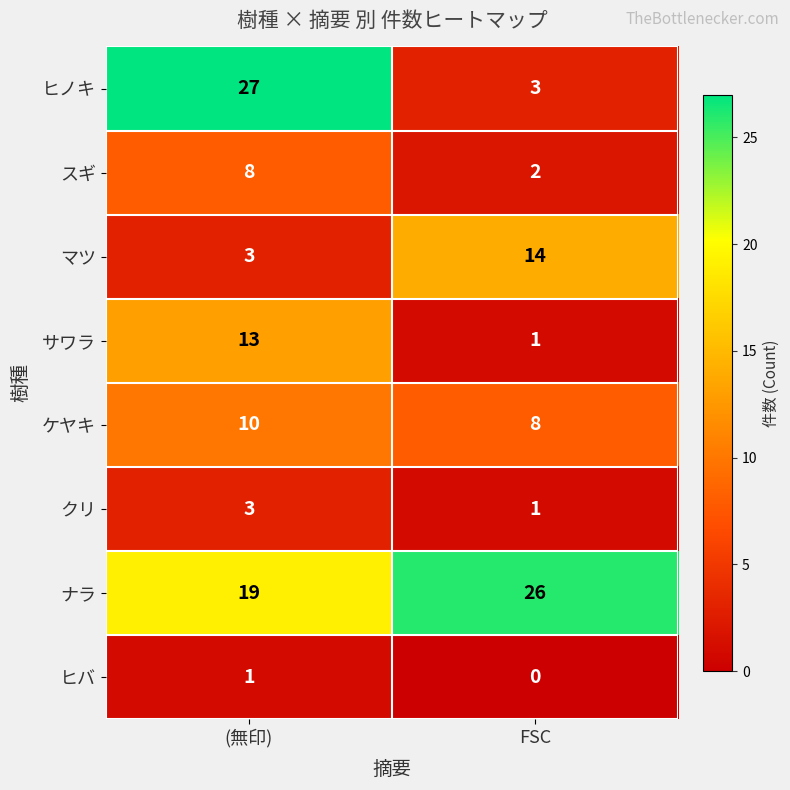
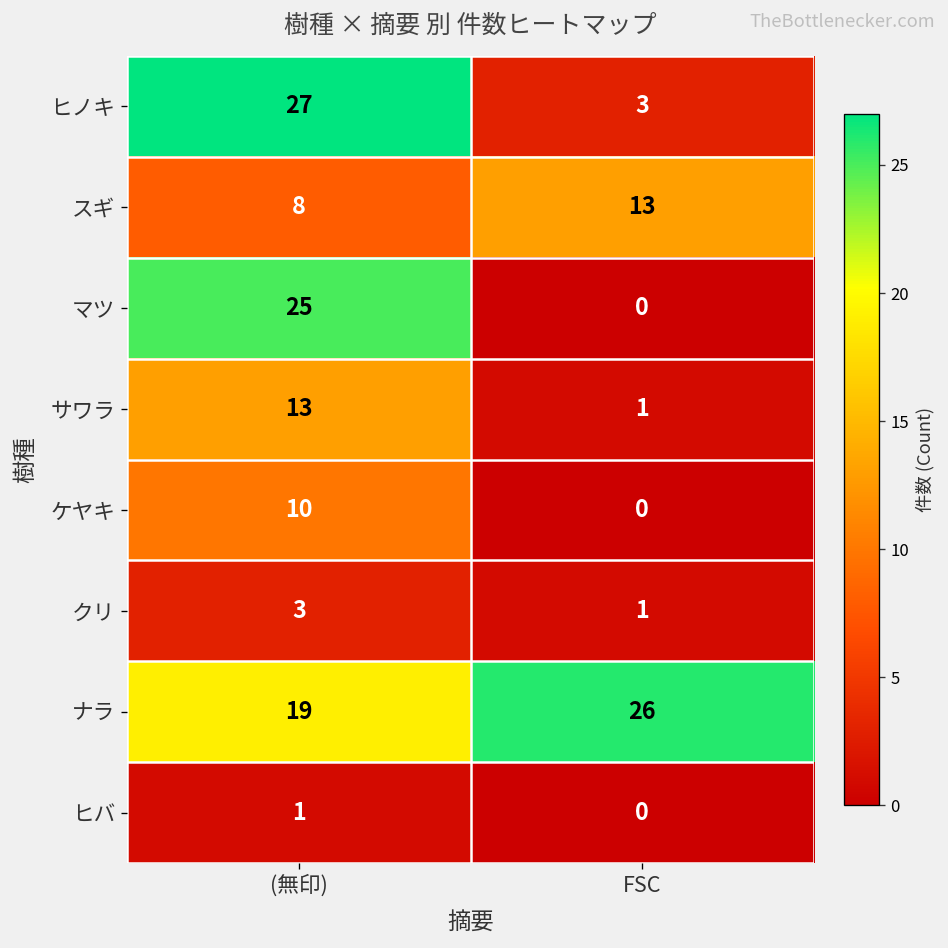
スギ, FSC: 2 -> 13
マツ, (無印): 3 -> 25
マツ, FSC: 14 -> 0
ケヤキ, FSC: 8 -> 0
